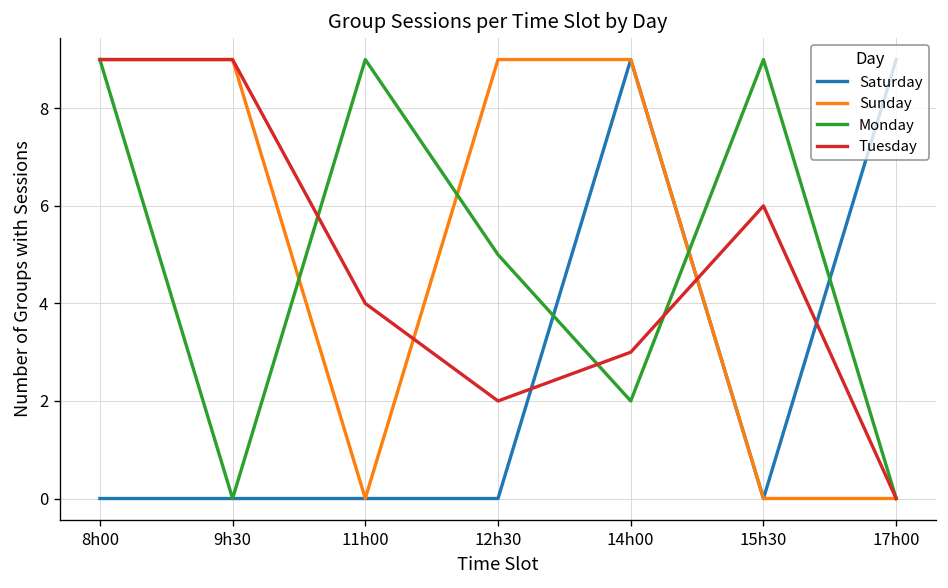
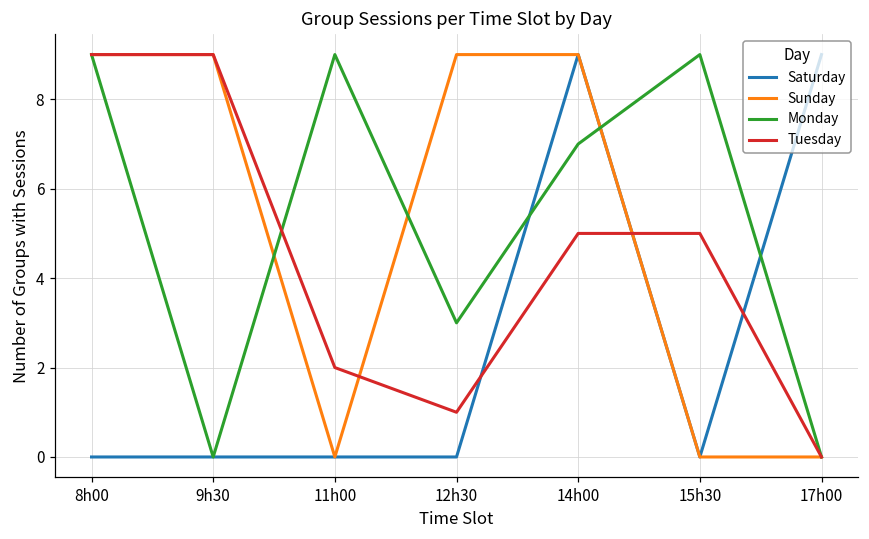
Tuesday, 11h00: 4 -> 2
Monday, 12h30: 5 -> 3
Tuesday, 12h30: 2 -> 1
Monday, 14h00: 2 -> 7
Tuesday, 14h00: 3 -> 5
Tuesday, 15h30: 6 -> 5
